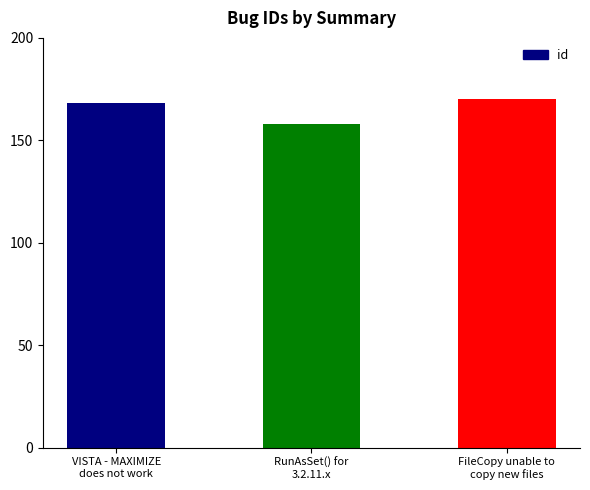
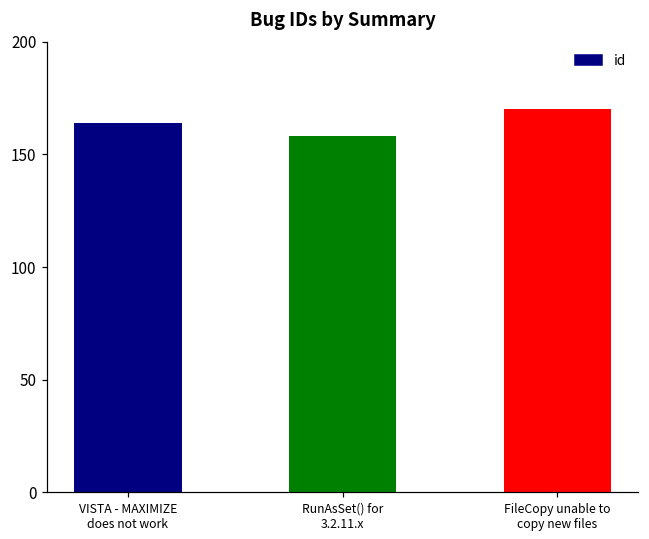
VISTA - MAXIMIZE does not work: 168 -> 164
